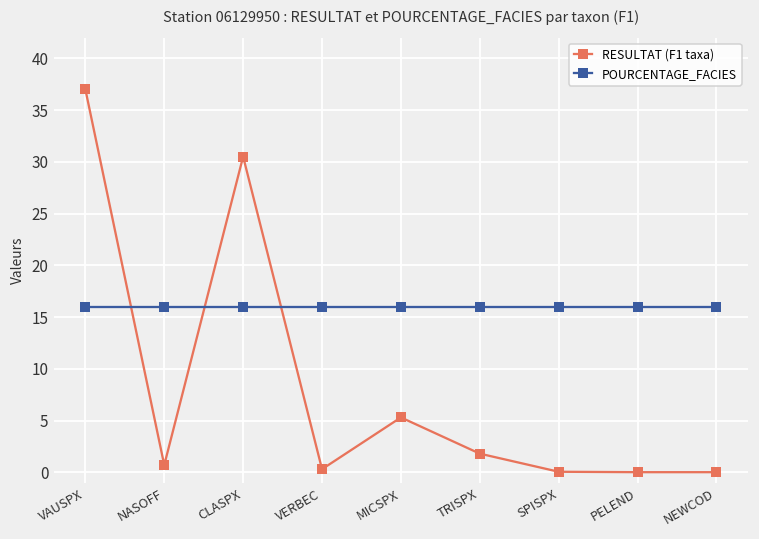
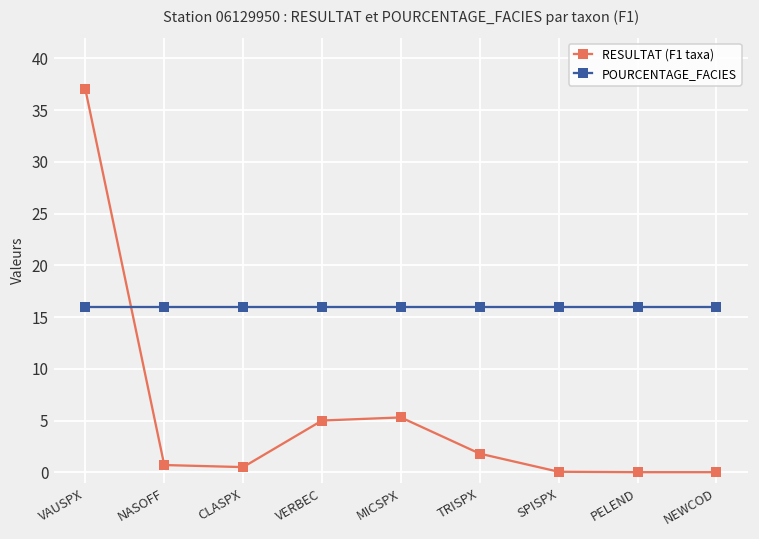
RESULTAT (F1 taxa), CLASPX: 31 -> 1
RESULTAT (F1 taxa), VERBEC: 0 -> 5
